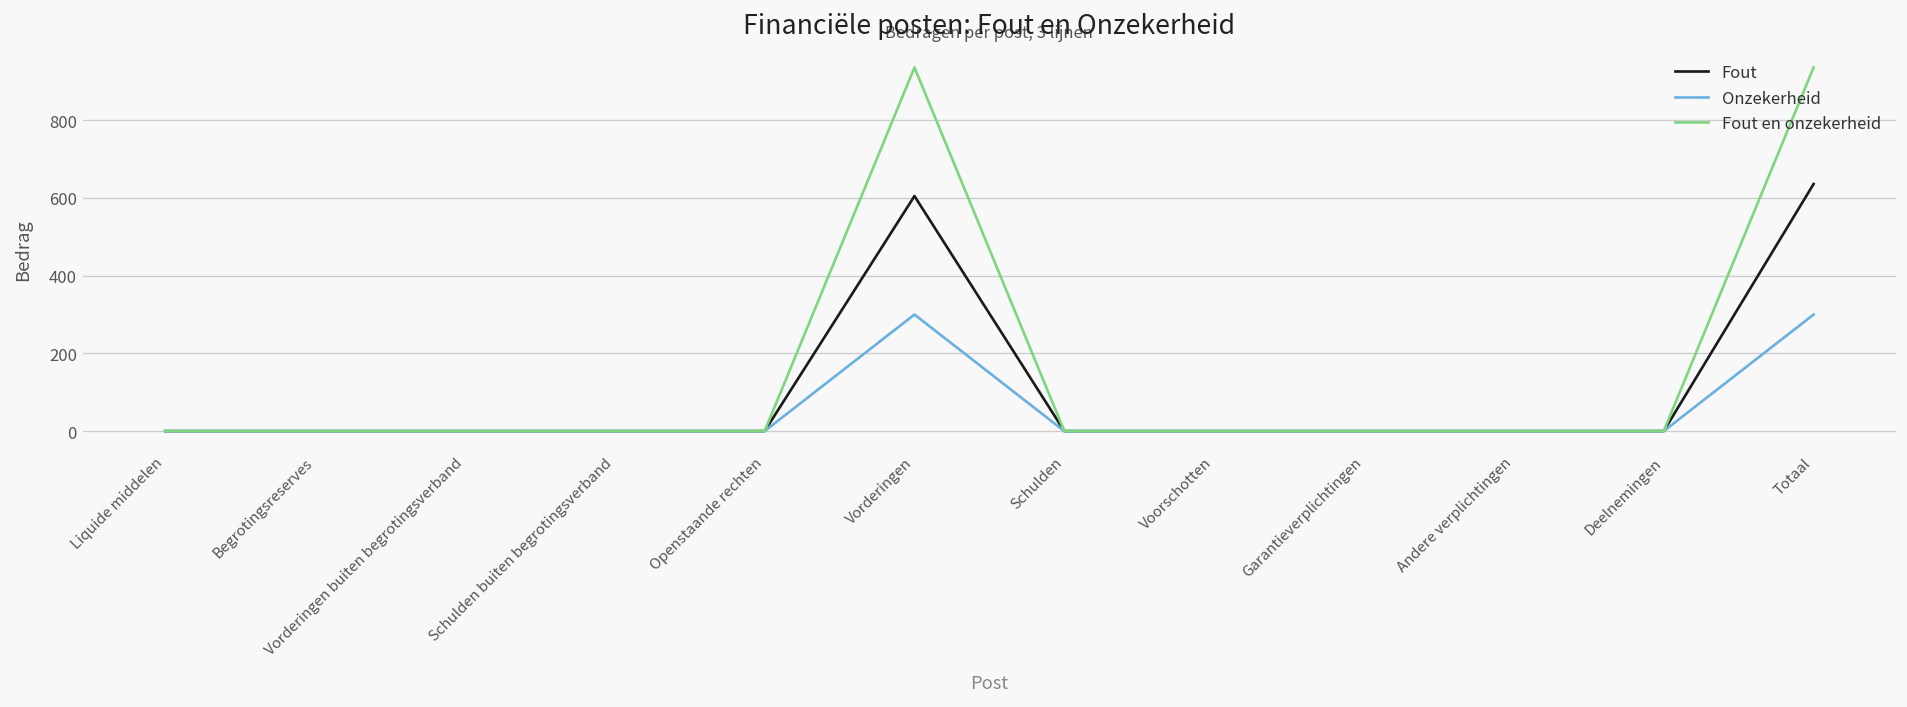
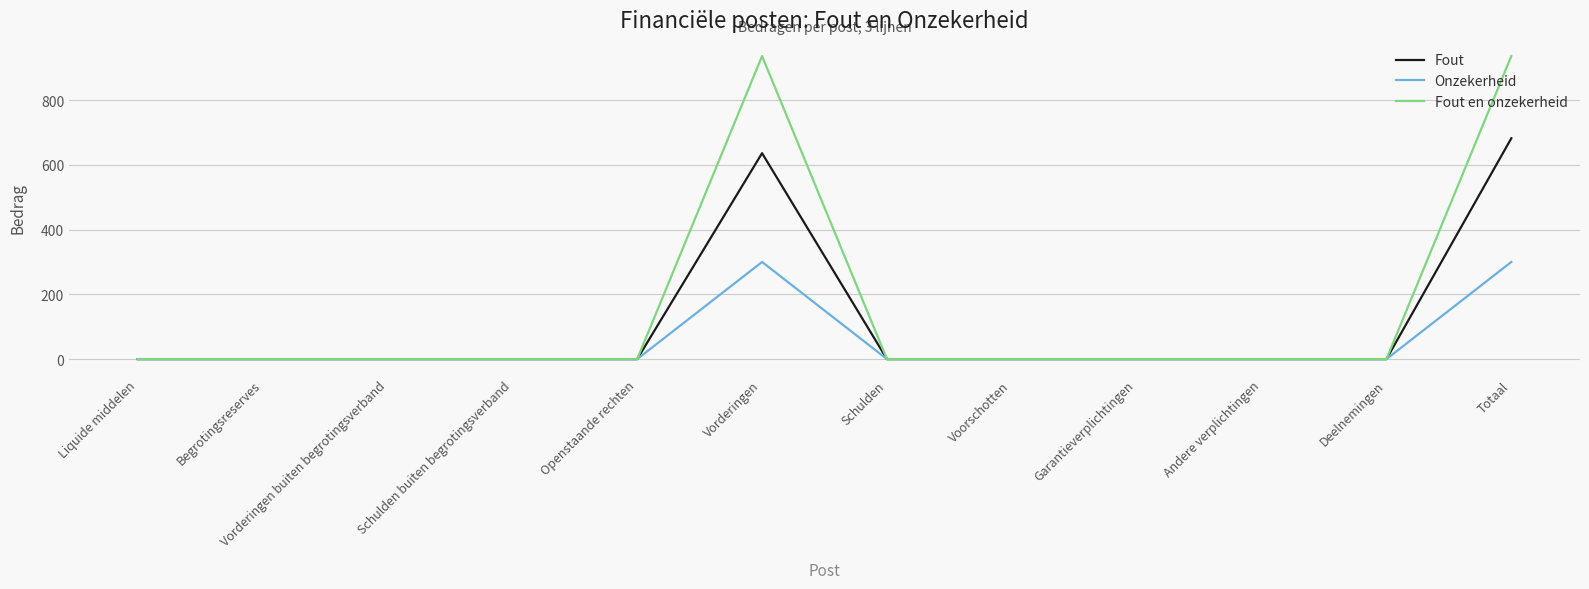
Fout, Vorderingen: 610 -> 640
Fout, Totaal: 640 -> 680
